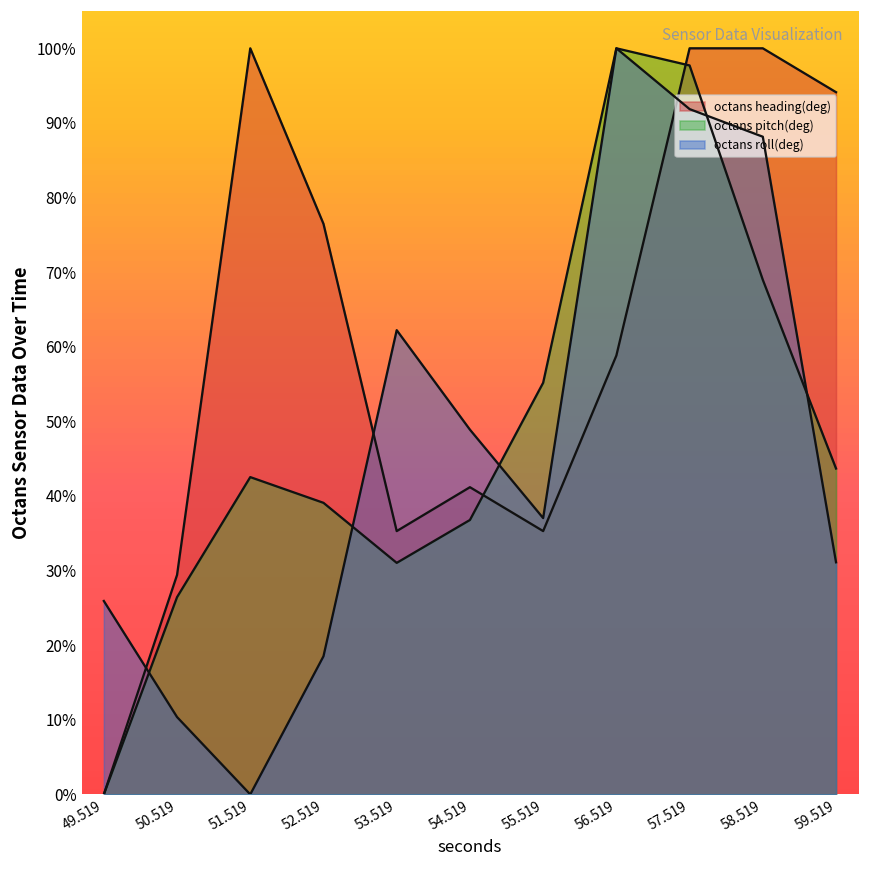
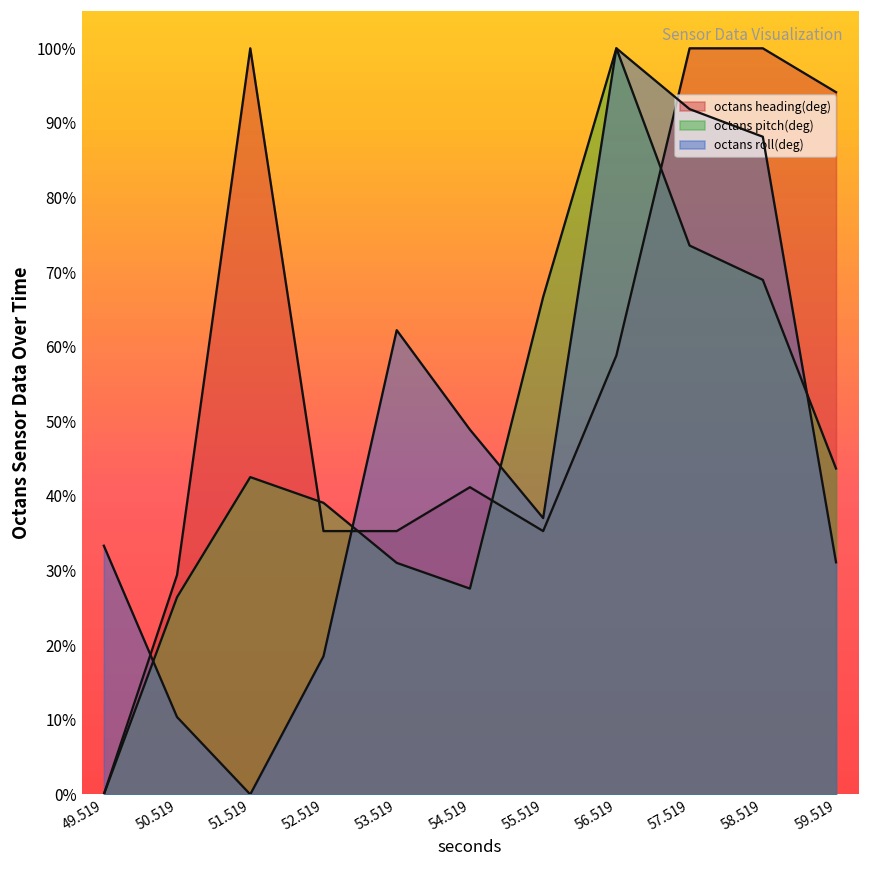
octans roll(deg), 49.519: 26% -> 33%
octans heading(deg), 52.519: 76% -> 35%
octans pitch(deg), 54.519: 37% -> 28%
octans pitch(deg), 55.519: 55% -> 67%
octans pitch(deg), 57.519: 98% -> 74%
